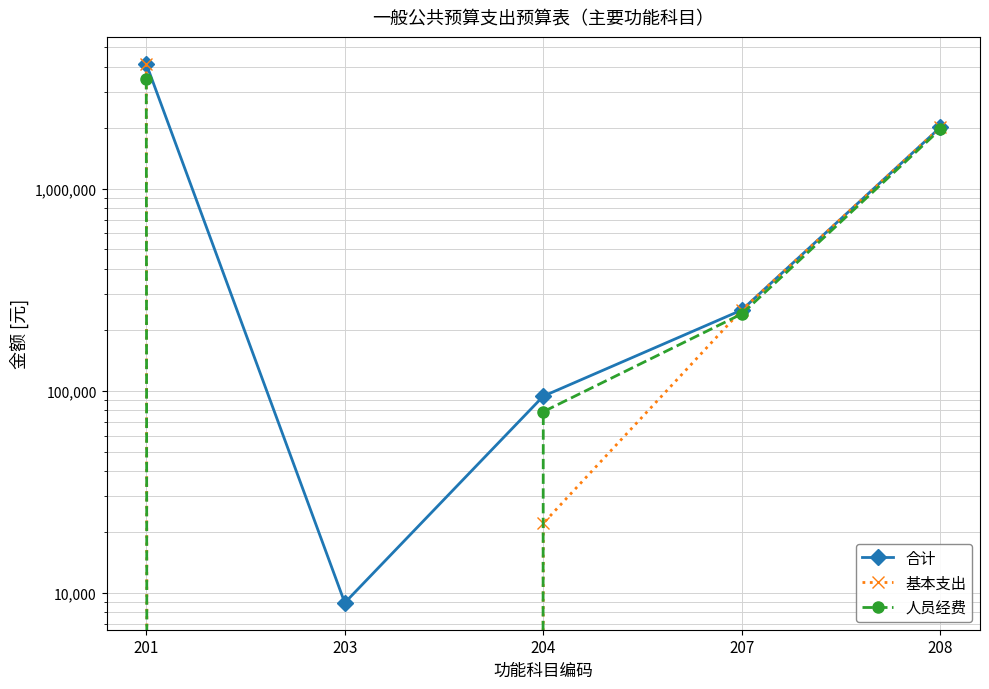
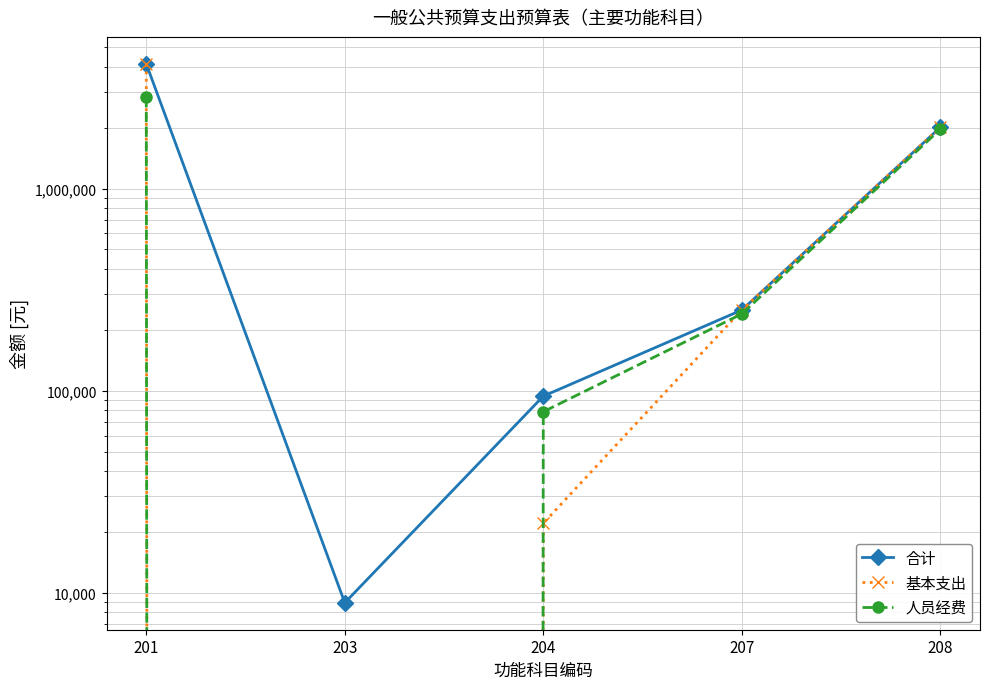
人员经费, 201: 3,500,000 -> 2,800,000
